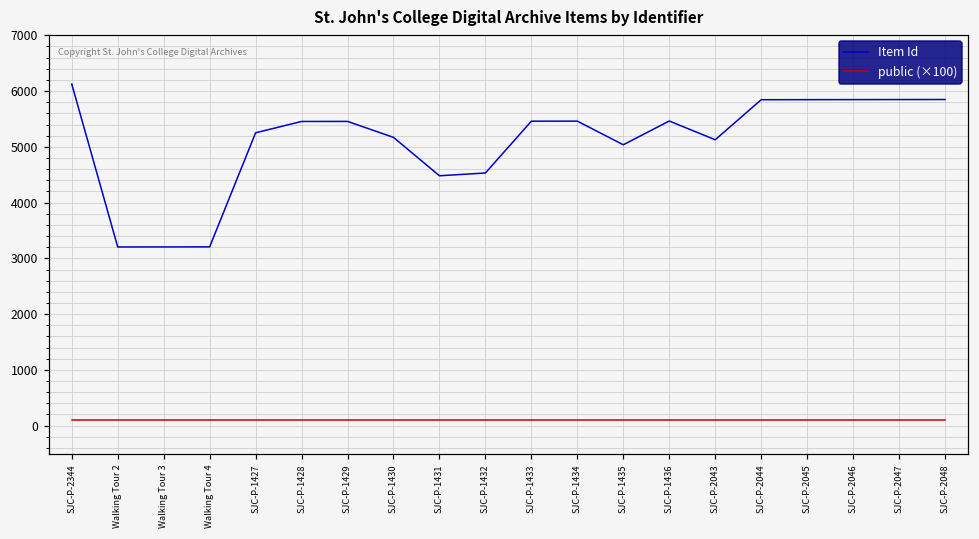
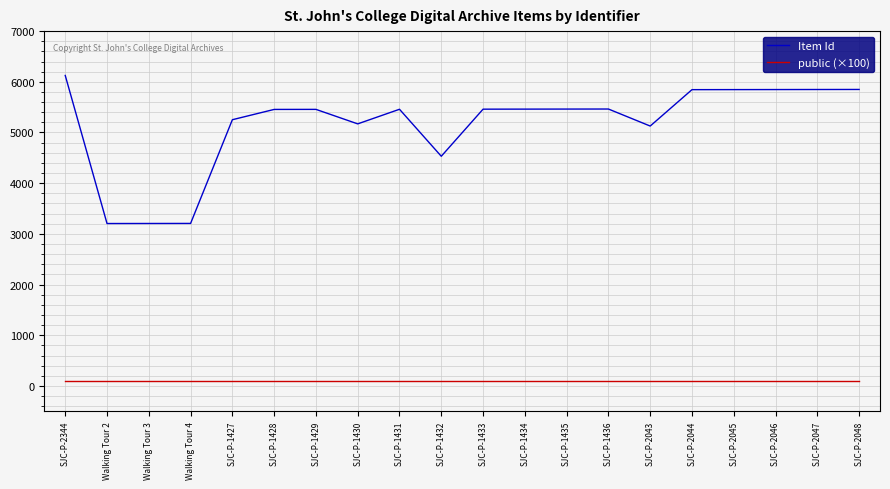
Item Id, SJC-P-1431: 4500 -> 5500
Item Id, SJC-P-1435: 5000 -> 5500
